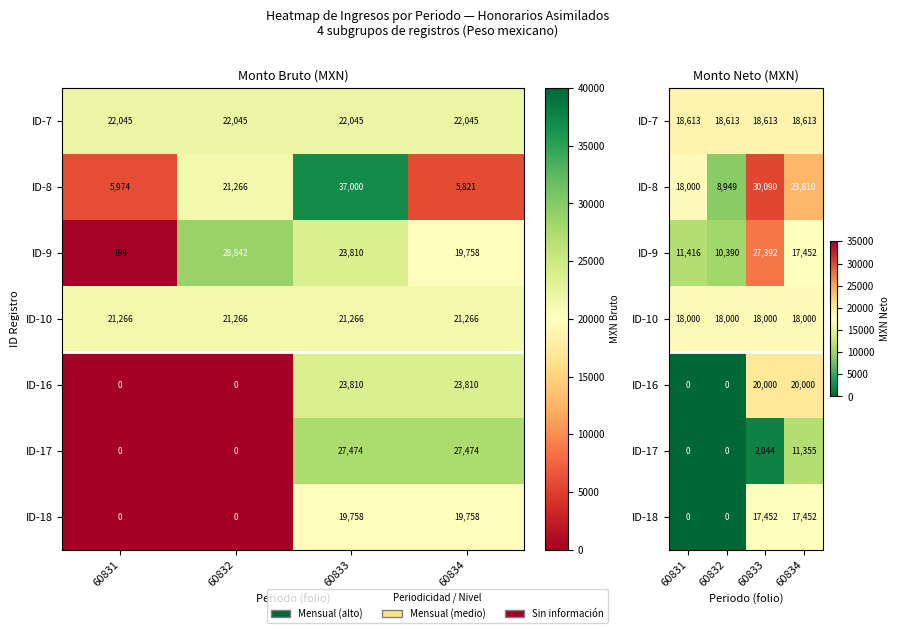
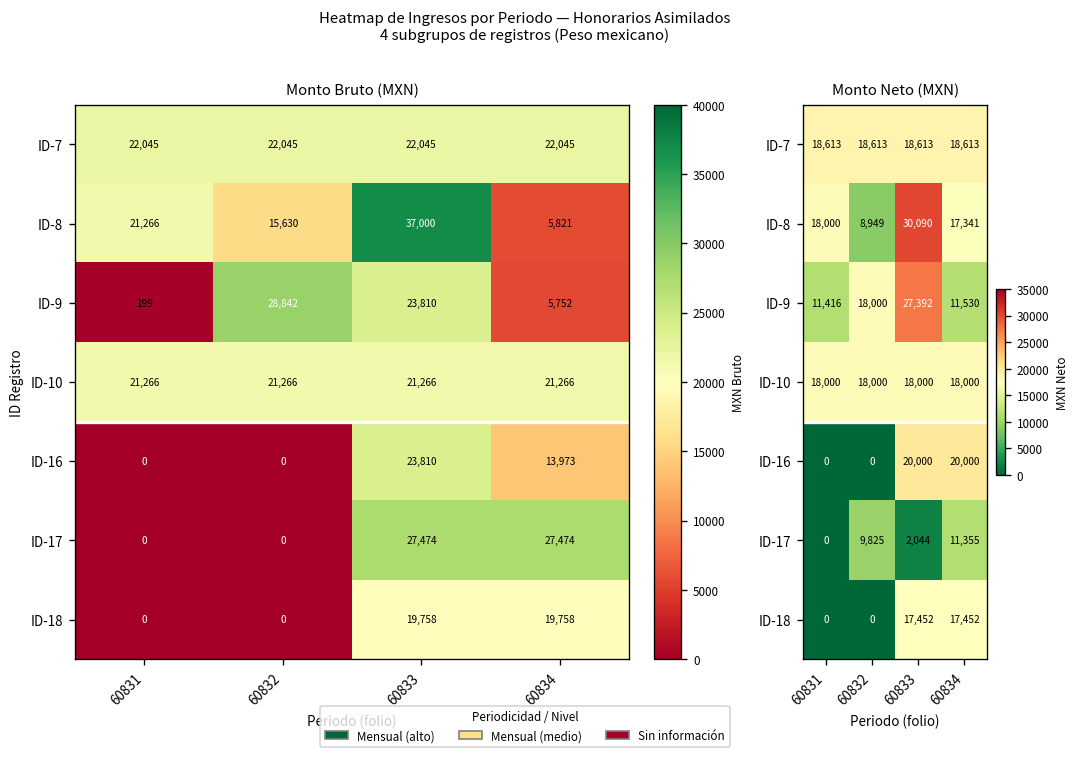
Monto Bruto (MXN), ID-8, 60831: 5,974 -> 21,266
Monto Bruto (MXN), ID-8, 60832: 21,266 -> 15,630
Monto Bruto (MXN), ID-9, 60834: 19,758 -> 5,752
Monto Bruto (MXN), ID-16, 60834: 23,810 -> 13,973
Monto Neto (MXN), ID-8, 60834: 23,810 -> 17,341
Monto Neto (MXN), ID-9, 60832: 10,390 -> 18,000
Monto Neto (MXN), ID-9, 60834: 17,452 -> 11,530
Monto Neto (MXN), ID-17, 60832: 0 -> 9,825
